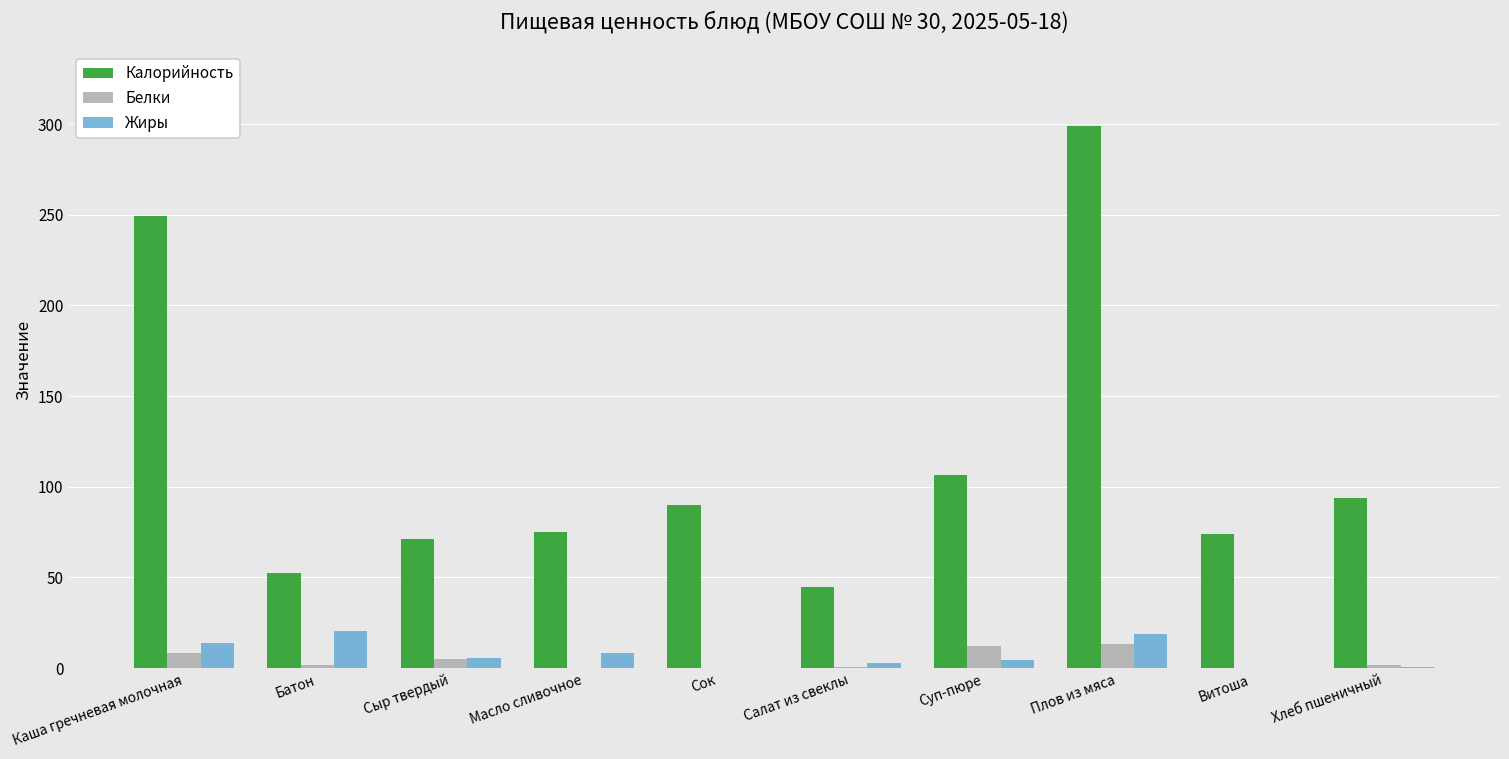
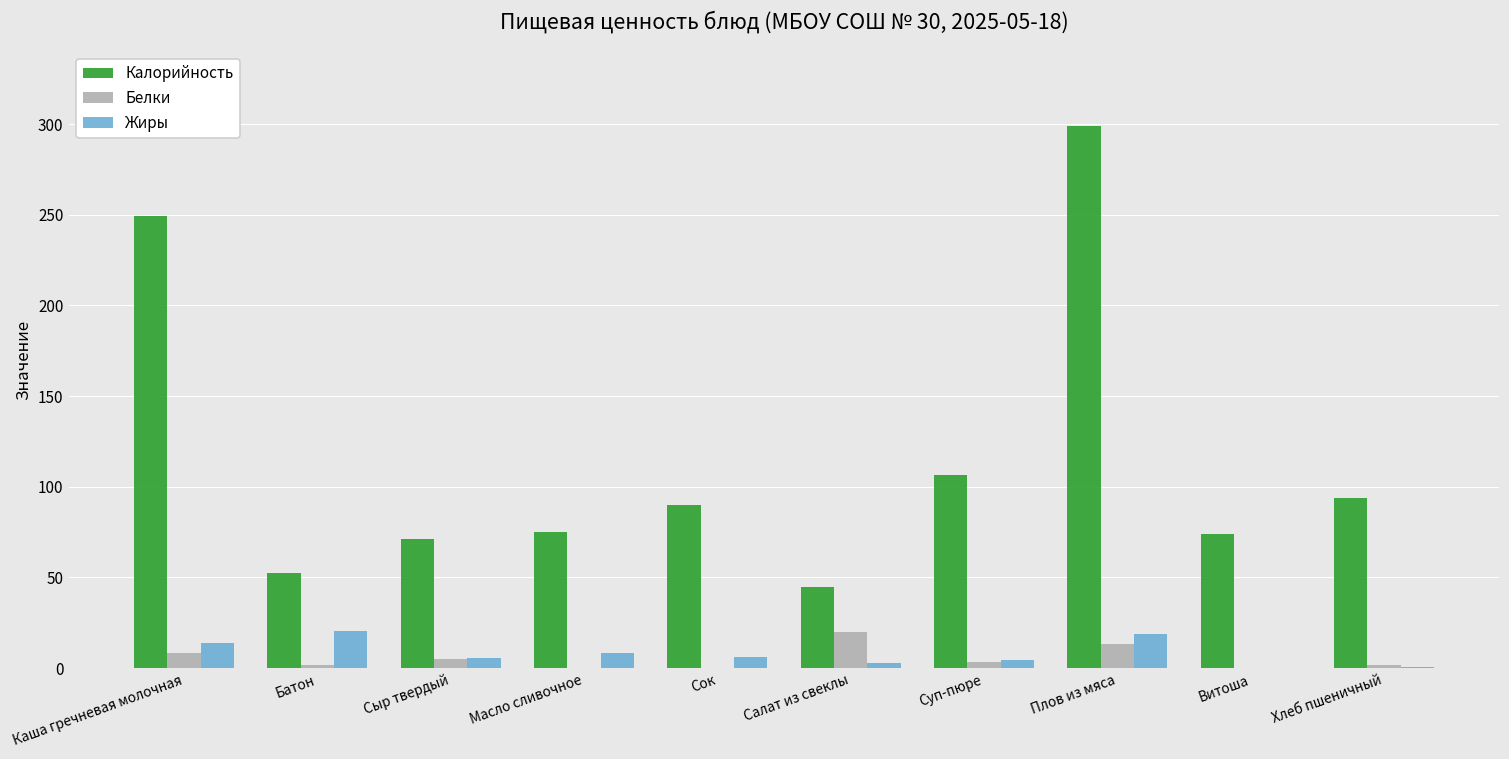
Жиры, Сок: 0 -> 6
Белки, Салат из свеклы: 1 -> 20
Белки, Суп-пюре: 12 -> 3
